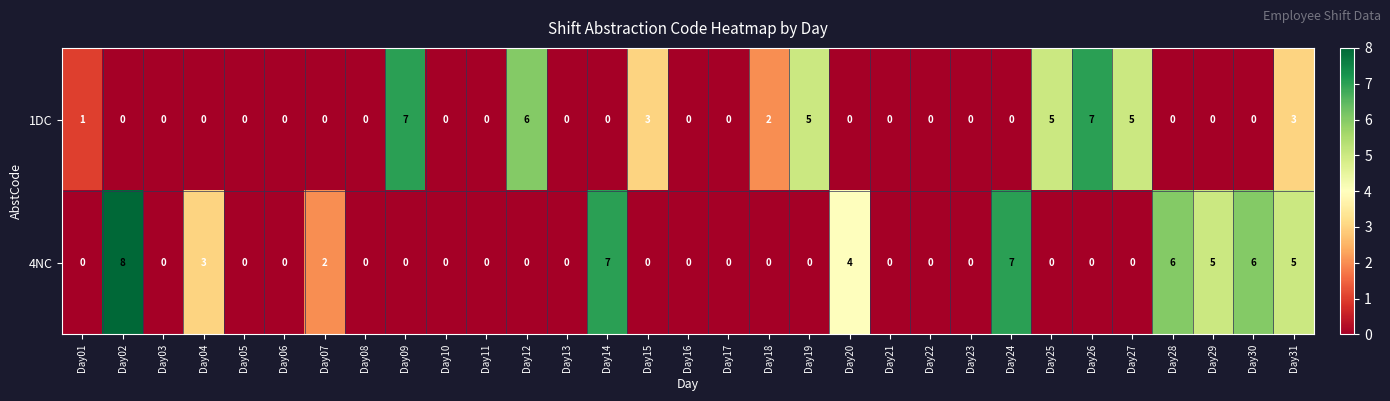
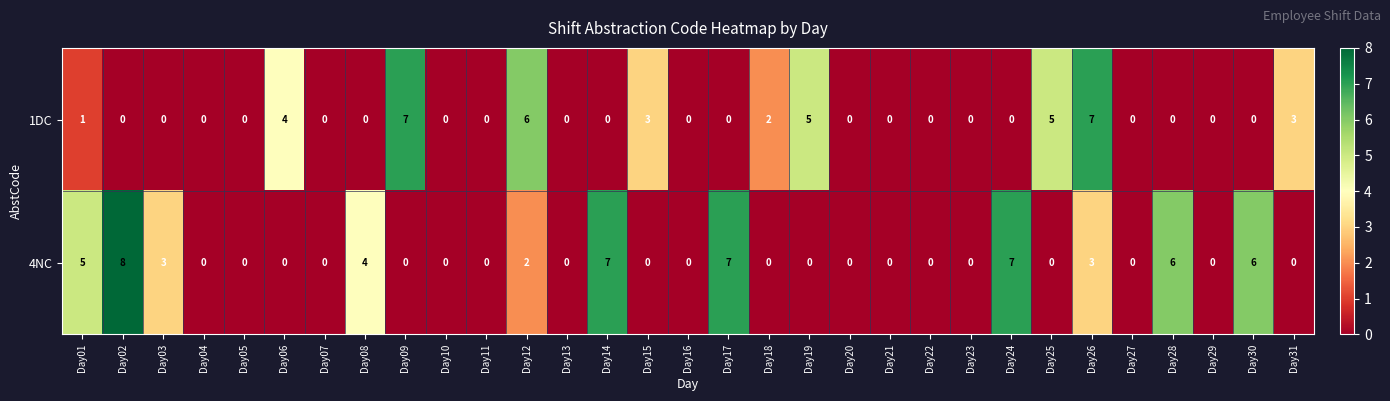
1DC, Day06: 0 -> 4
1DC, Day27: 5 -> 0
4NC, Day01: 0 -> 5
4NC, Day03: 0 -> 3
4NC, Day04: 3 -> 0
4NC, Day07: 2 -> 0
4NC, Day08: 0 -> 4
4NC, Day12: 0 -> 2
4NC, Day17: 0 -> 7
4NC, Day20: 4 -> 0
4NC, Day26: 0 -> 3
4NC, Day29: 5 -> 0
4NC, Day31: 5 -> 0
